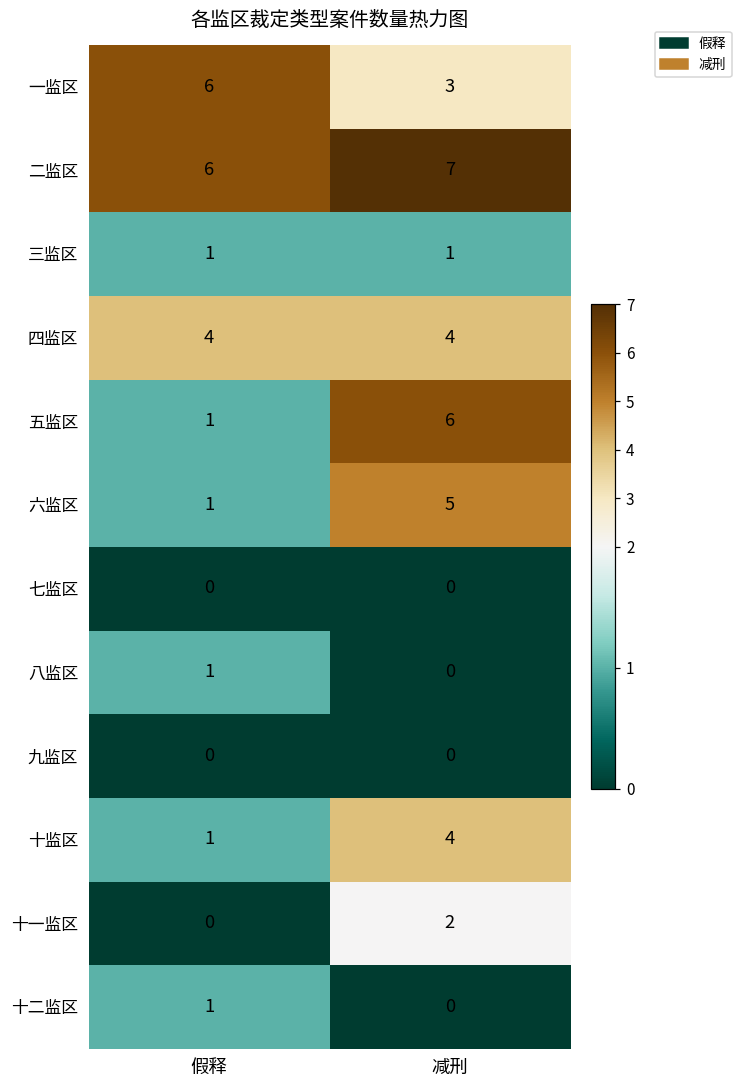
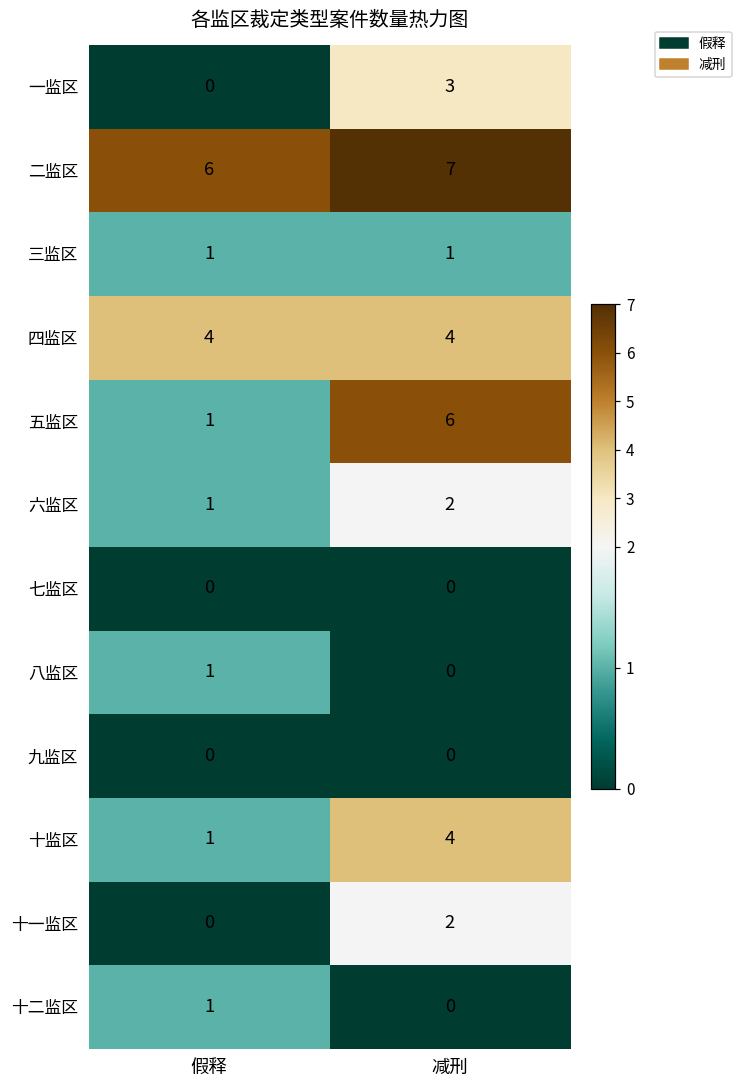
一监区, 假释: 6 -> 0
六监区, 减刑: 5 -> 2
